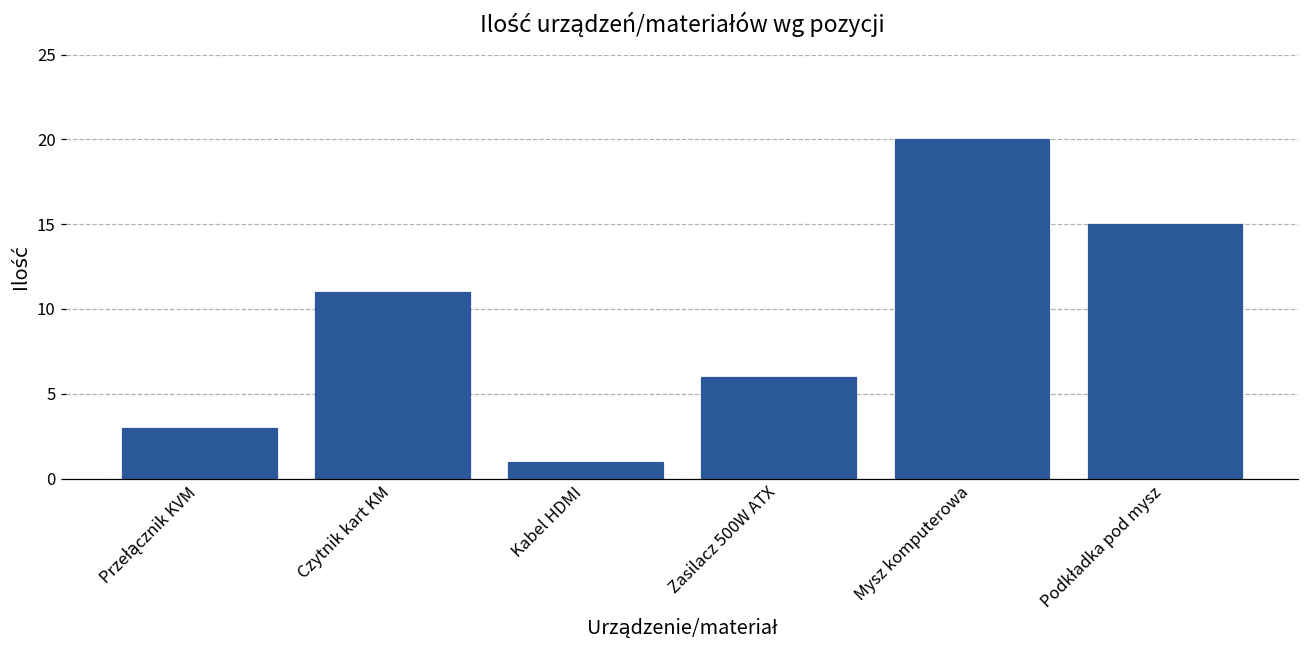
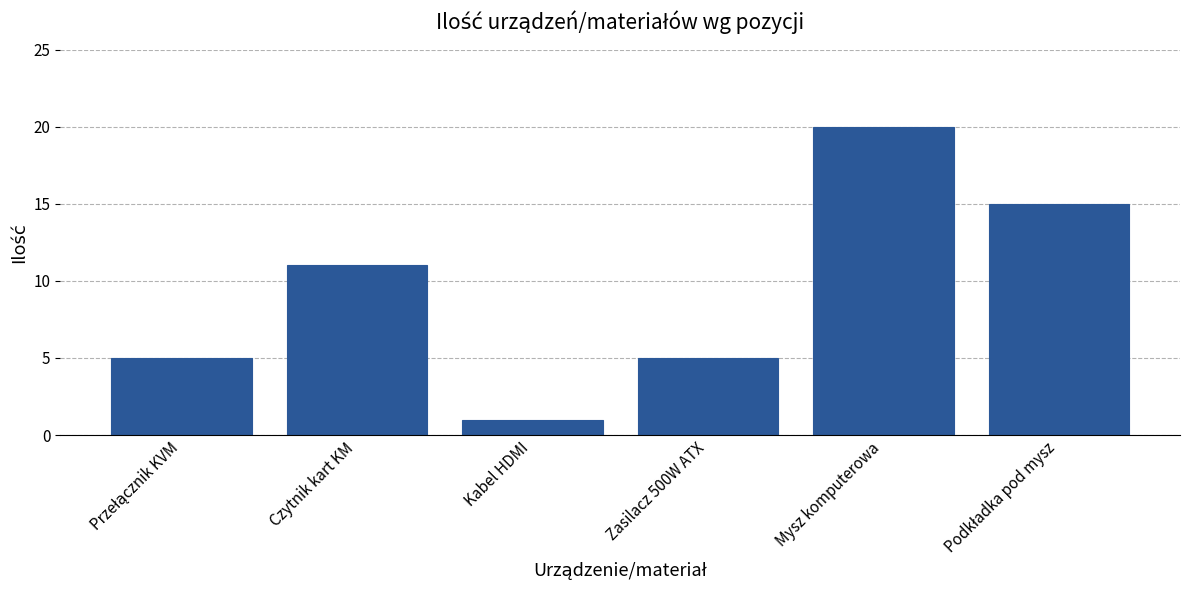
Przełącznik KVM: 3 -> 5
Zasilacz 500W ATX: 6 -> 5
